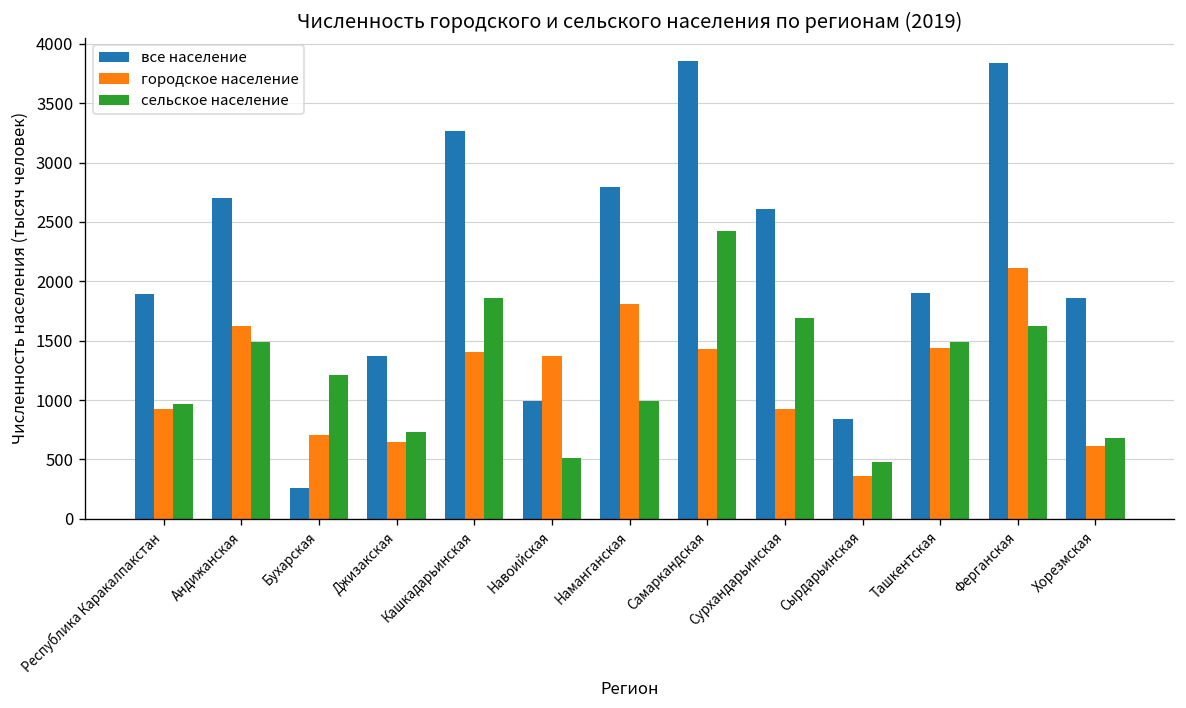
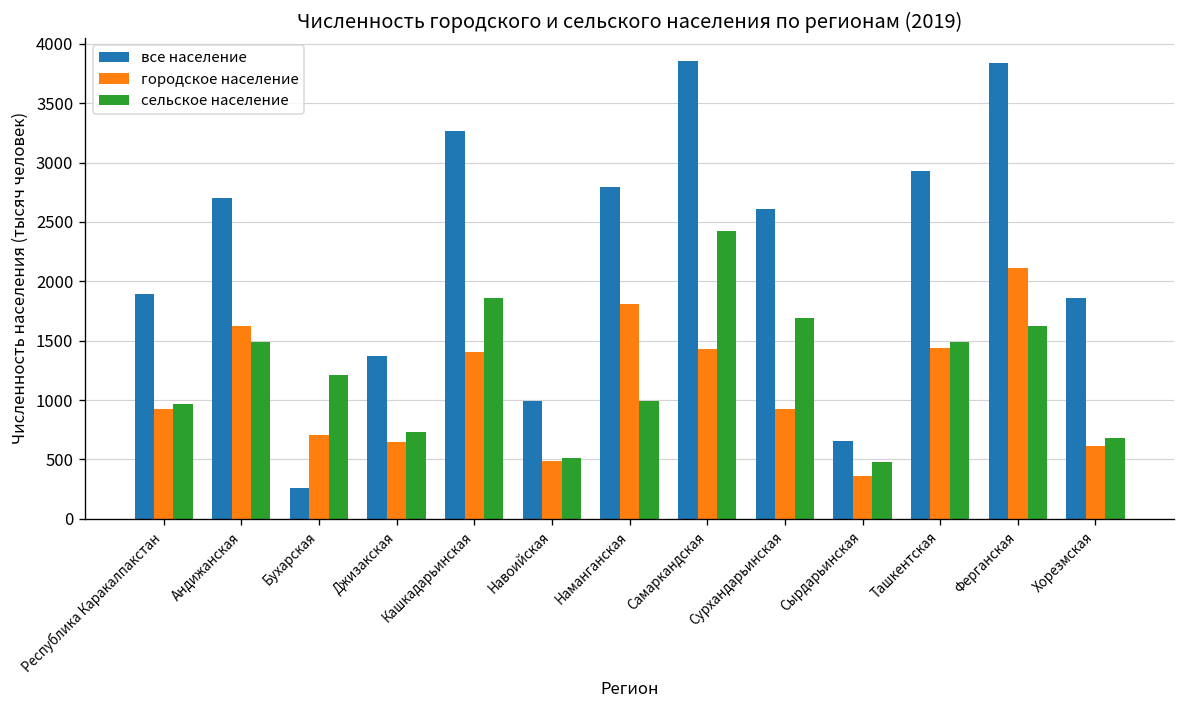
городское население, Навоийская: 1400 -> 500
все население, Сырдарьинская: 800 -> 700
все население, Ташкентская: 1900 -> 2900
